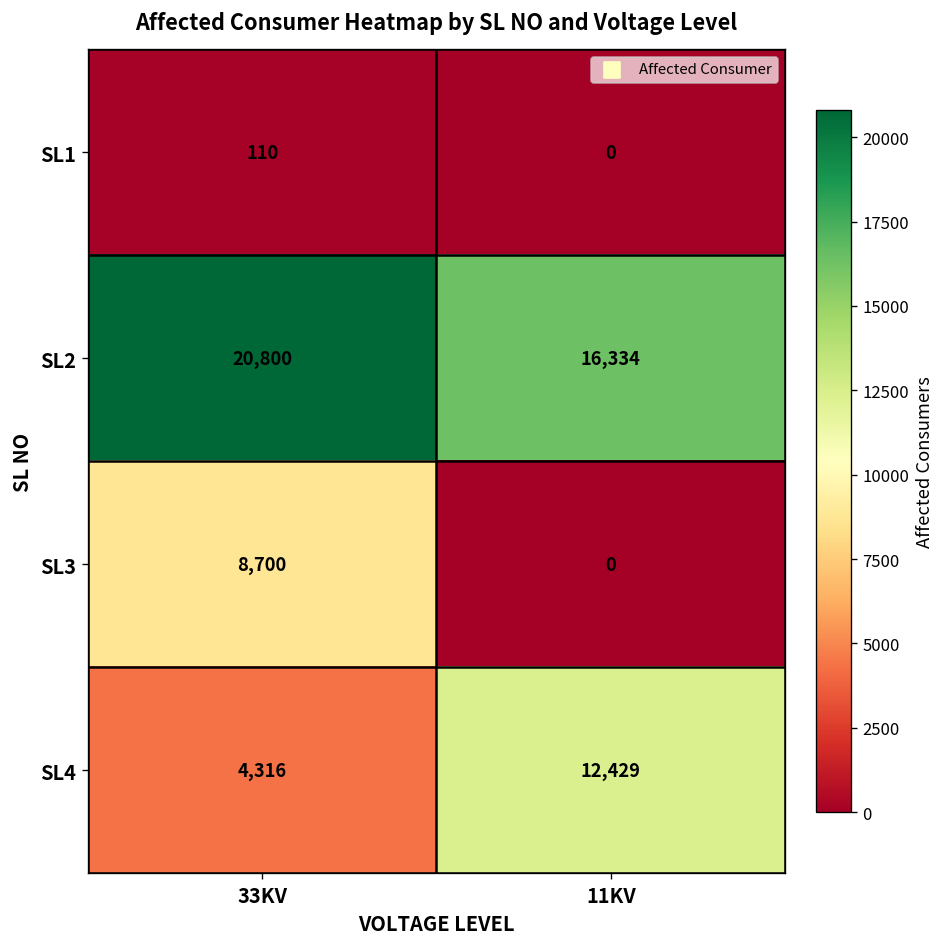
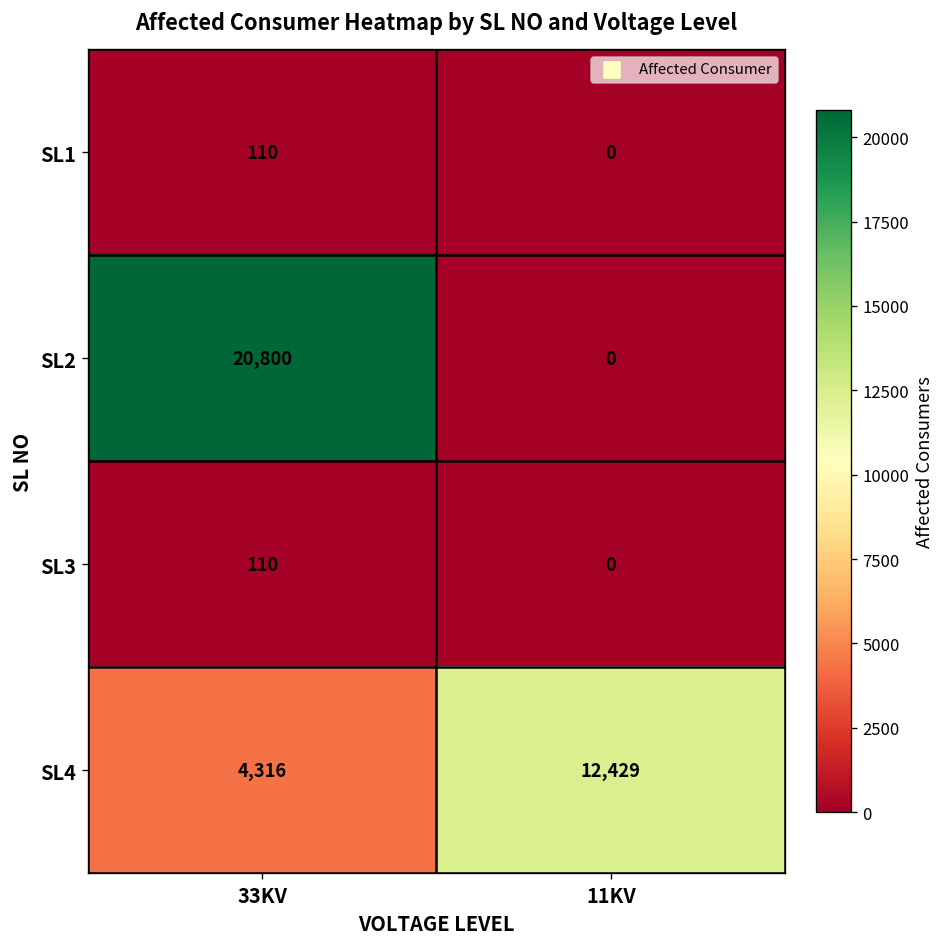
SL2, 11KV: 16,334 -> 0
SL3, 33KV: 8,700 -> 110
